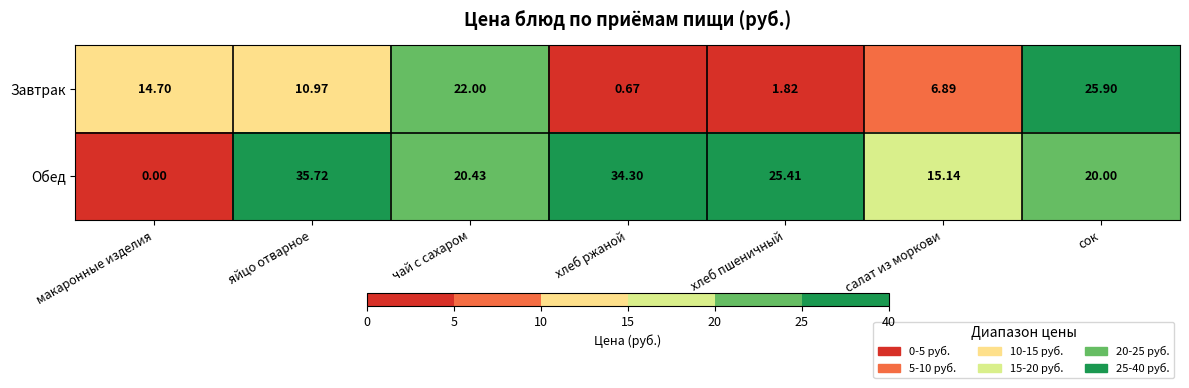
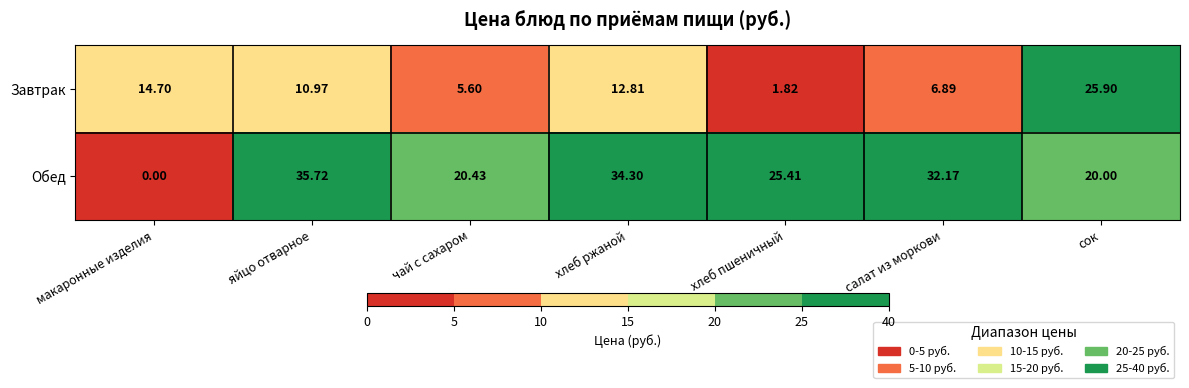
Завтрак, чай с сахаром: 22.00 -> 5.60
Завтрак, хлеб ржаной: 0.67 -> 12.81
Обед, салат из моркови: 15.14 -> 32.17
